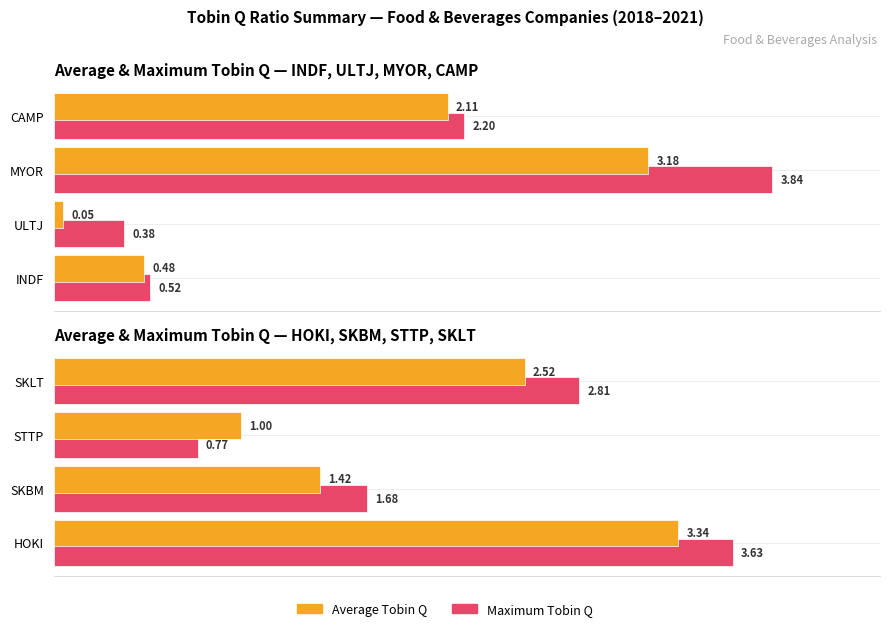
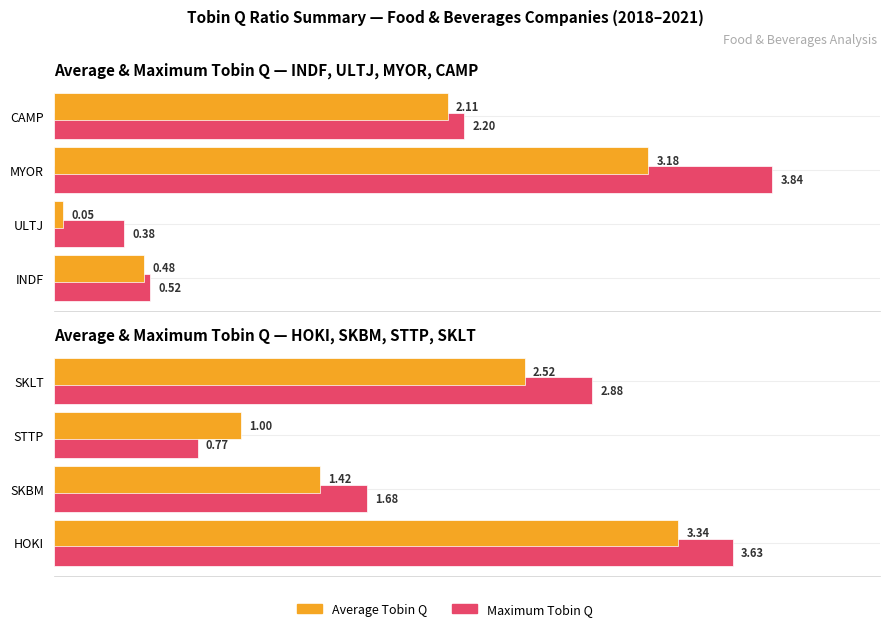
Average & Maximum Tobin Q — HOKI, SKBM, STTP, SKLT, Maximum Tobin Q, SKLT: 2.81 -> 2.88
